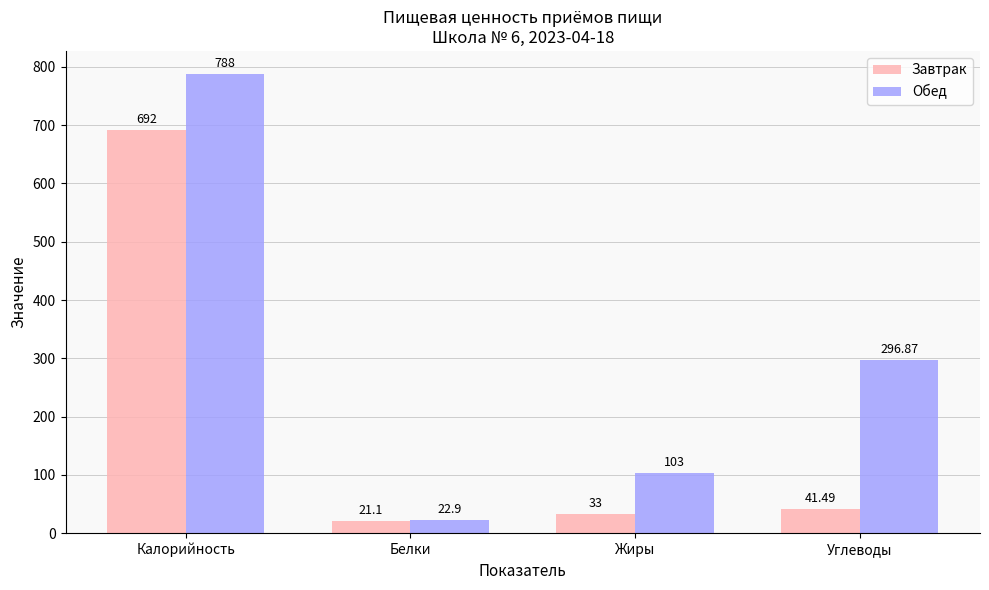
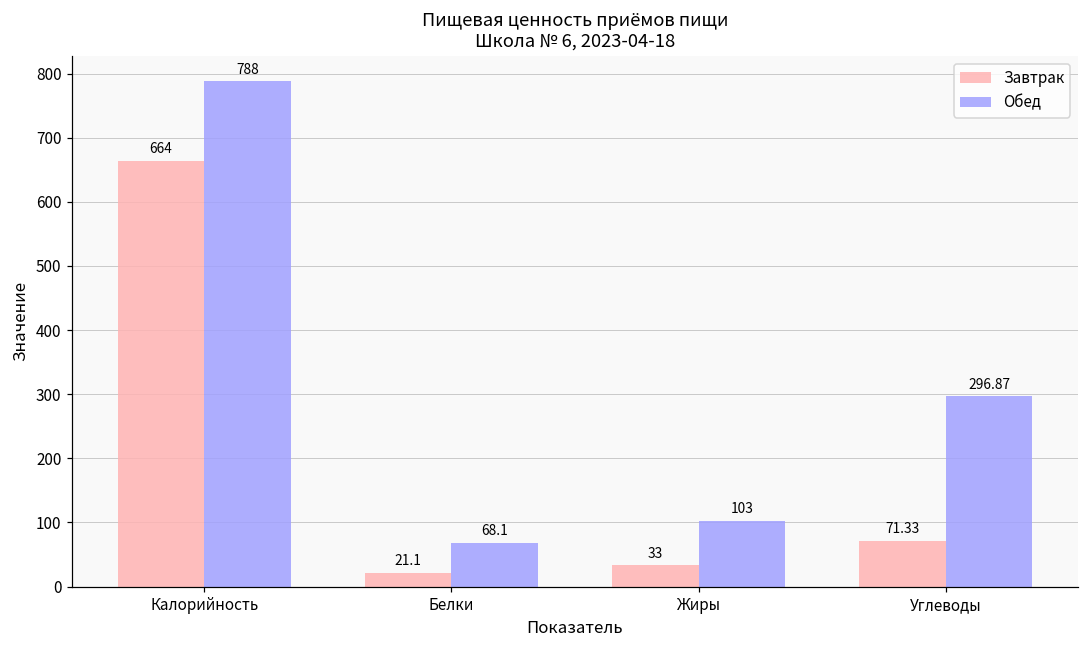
Завтрак, Калорийность: 692 -> 664
Обед, Белки: 22.9 -> 68.1
Завтрак, Углеводы: 41.49 -> 71.33
